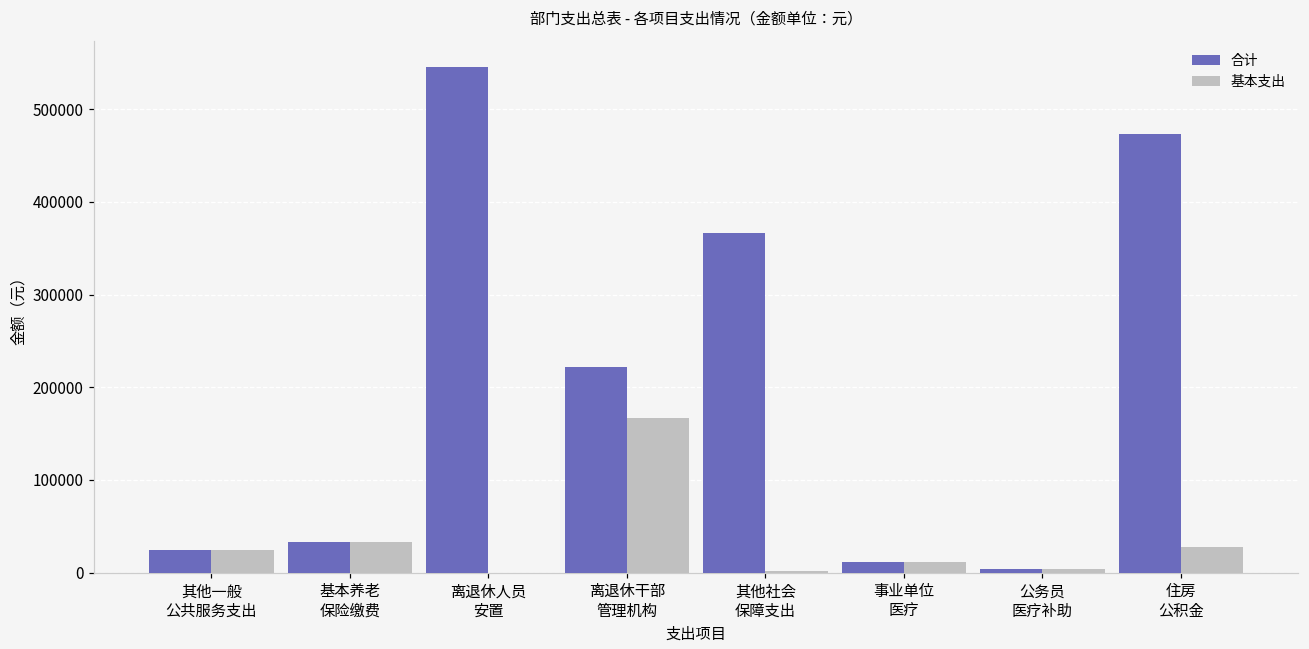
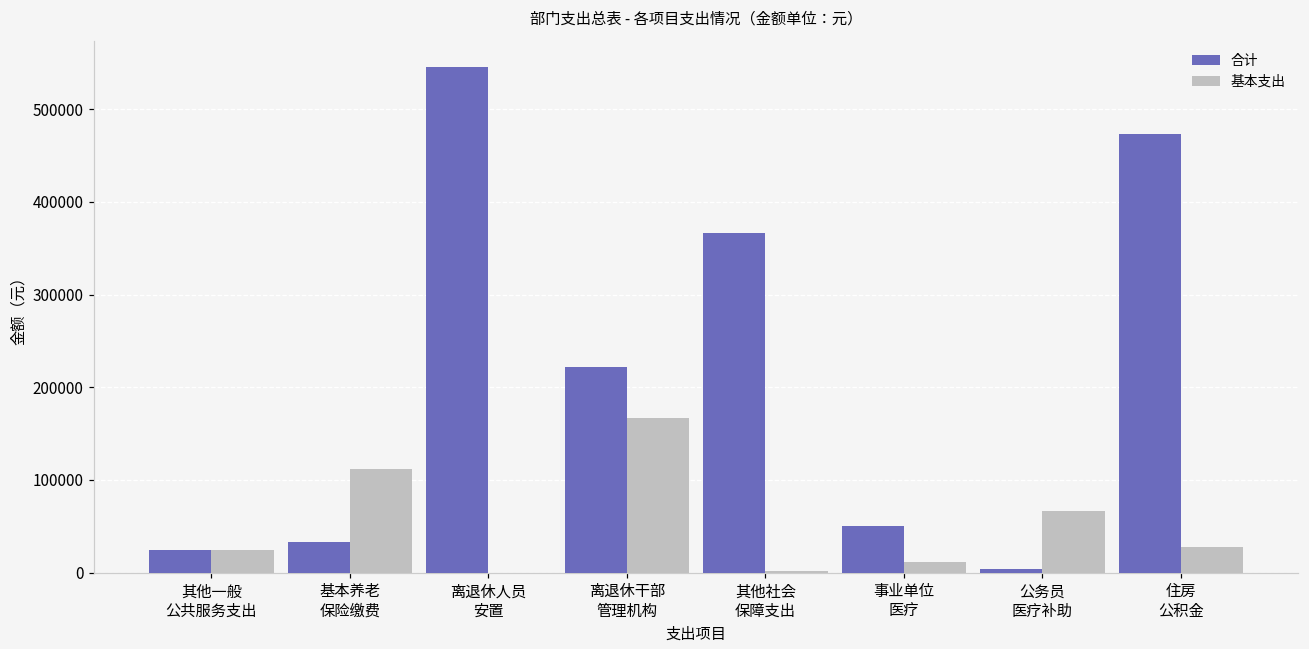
基本支出, 基本养老 保险缴费: 30000 -> 110000
合计, 事业单位 医疗: 10000 -> 50000
基本支出, 公务员 医疗补助: 0 -> 70000
